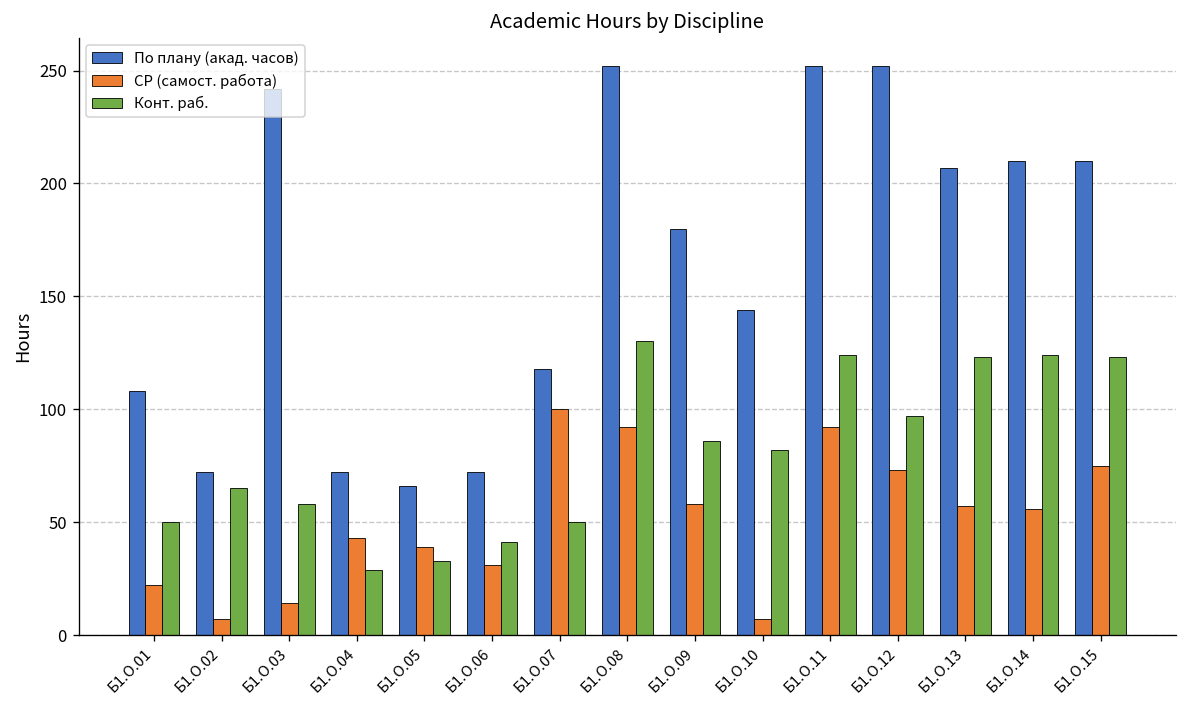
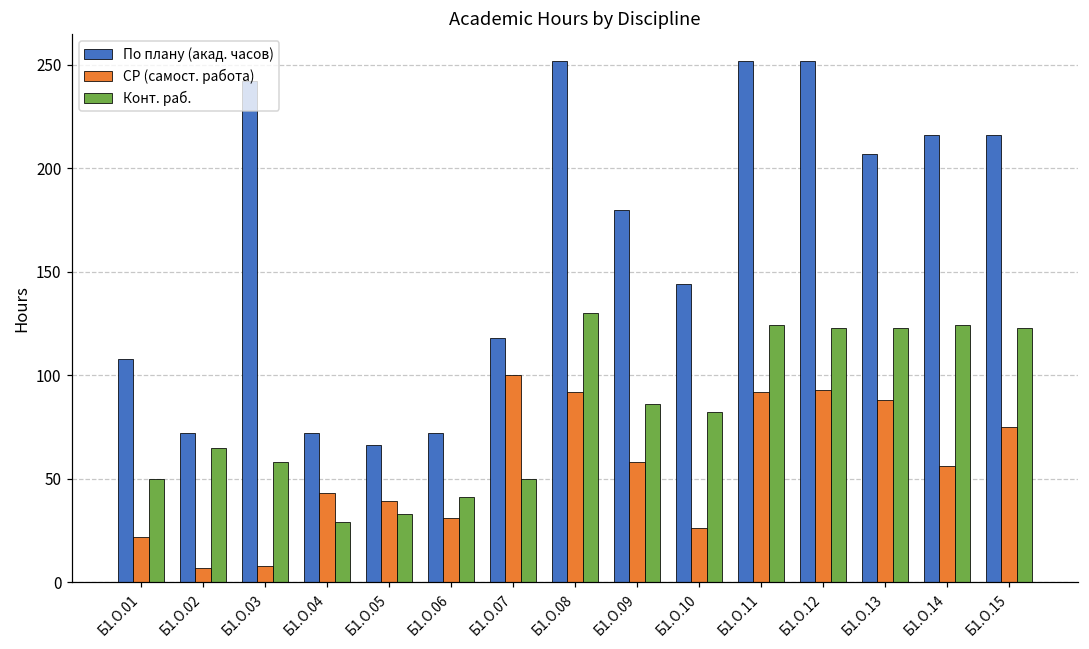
СР (самост. работа), Б1.О.03: 14 -> 8
СР (самост. работа), Б1.О.10: 7 -> 26
СР (самост. работа), Б1.О.12: 73 -> 93
Конт. раб., Б1.О.12: 97 -> 123
СР (самост. работа), Б1.О.13: 57 -> 88
По плану (акад. часов), Б1.О.14: 210 -> 216
По плану (акад. часов), Б1.О.15: 210 -> 216
